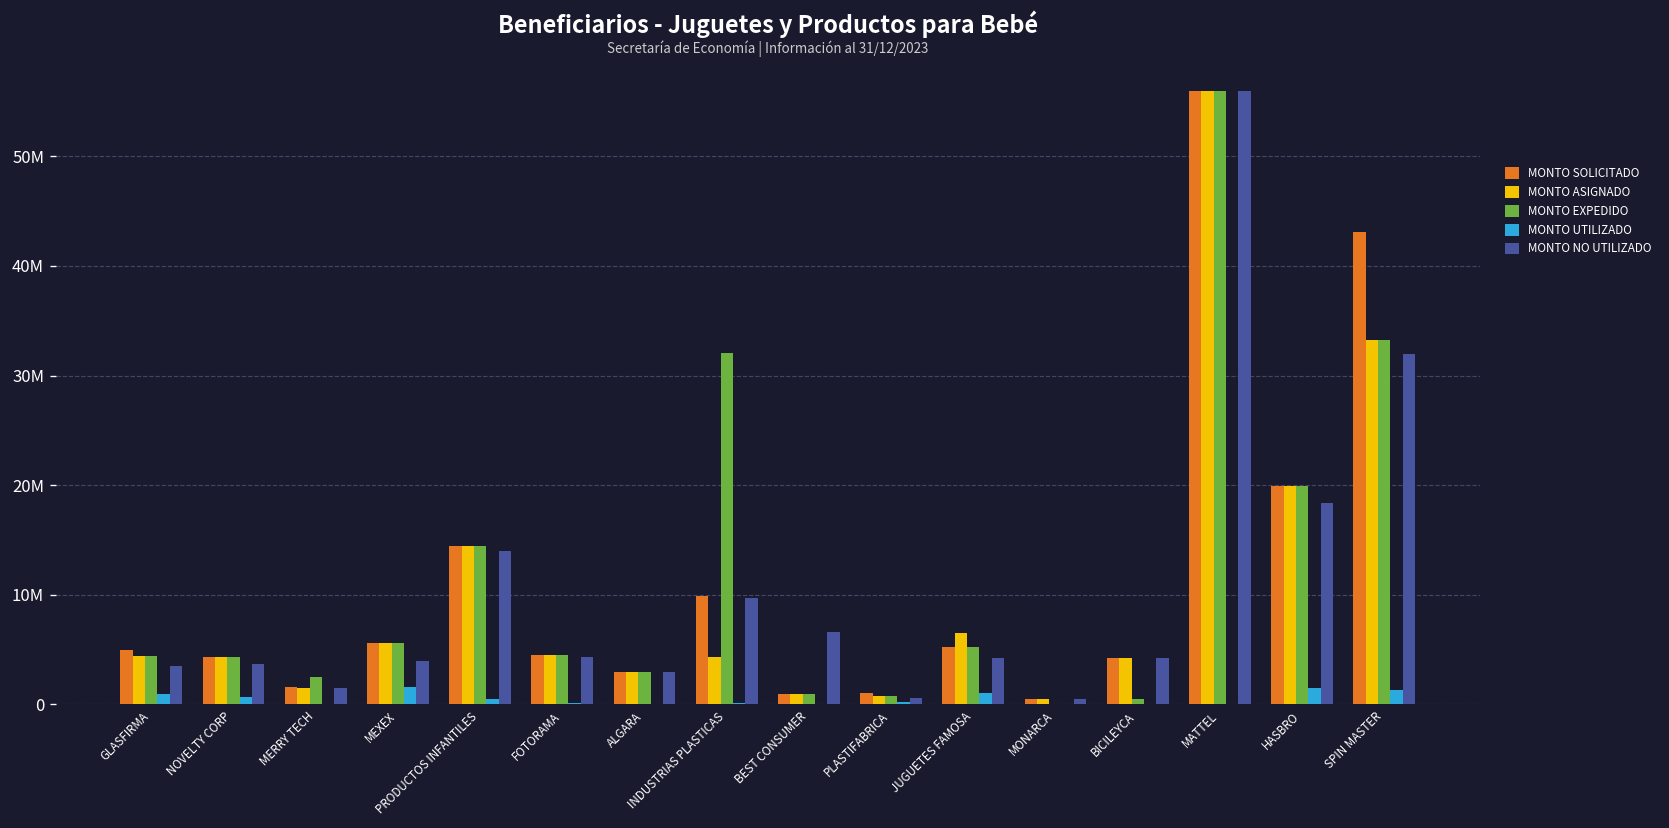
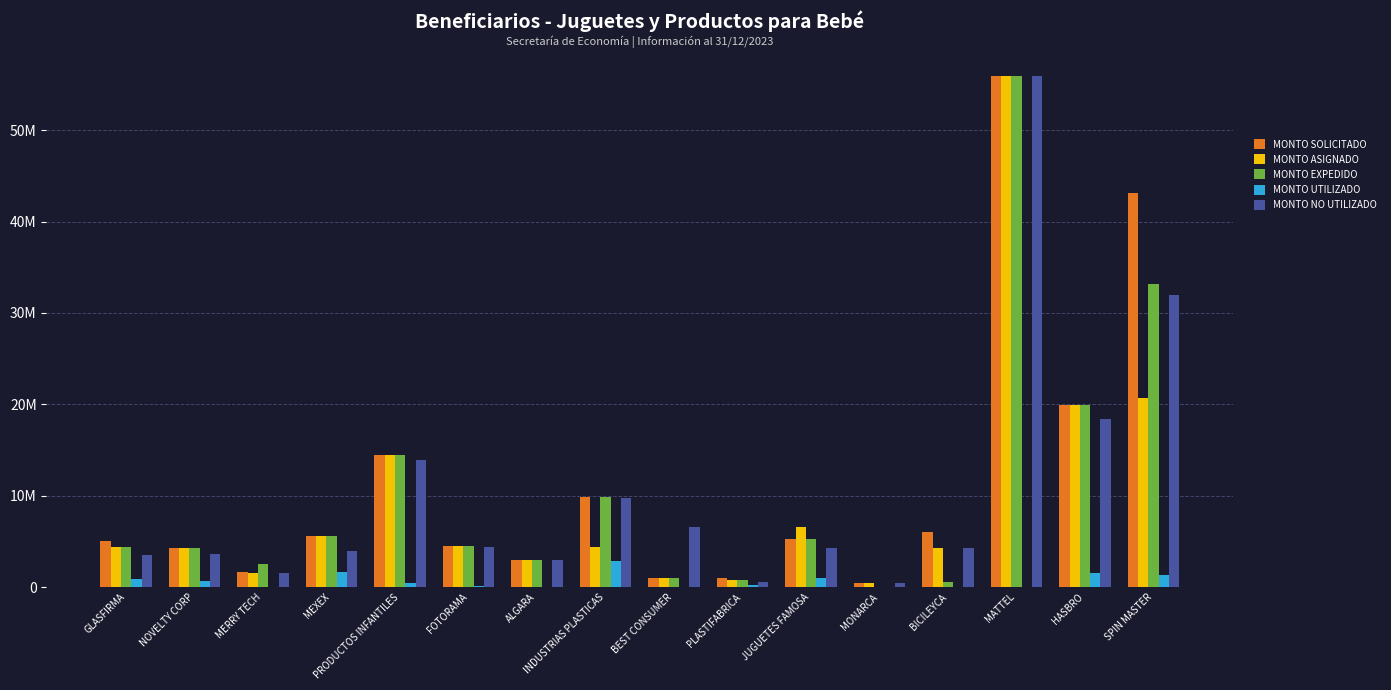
MONTO EXPEDIDO, INDUSTRIAS PLASTICAS: 32000000 -> 10000000
MONTO UTILIZADO, INDUSTRIAS PLASTICAS: 0 -> 3000000
MONTO SOLICITADO, BICILEYCA: 4000000 -> 6000000
MONTO ASIGNADO, SPIN MASTER: 33000000 -> 21000000
